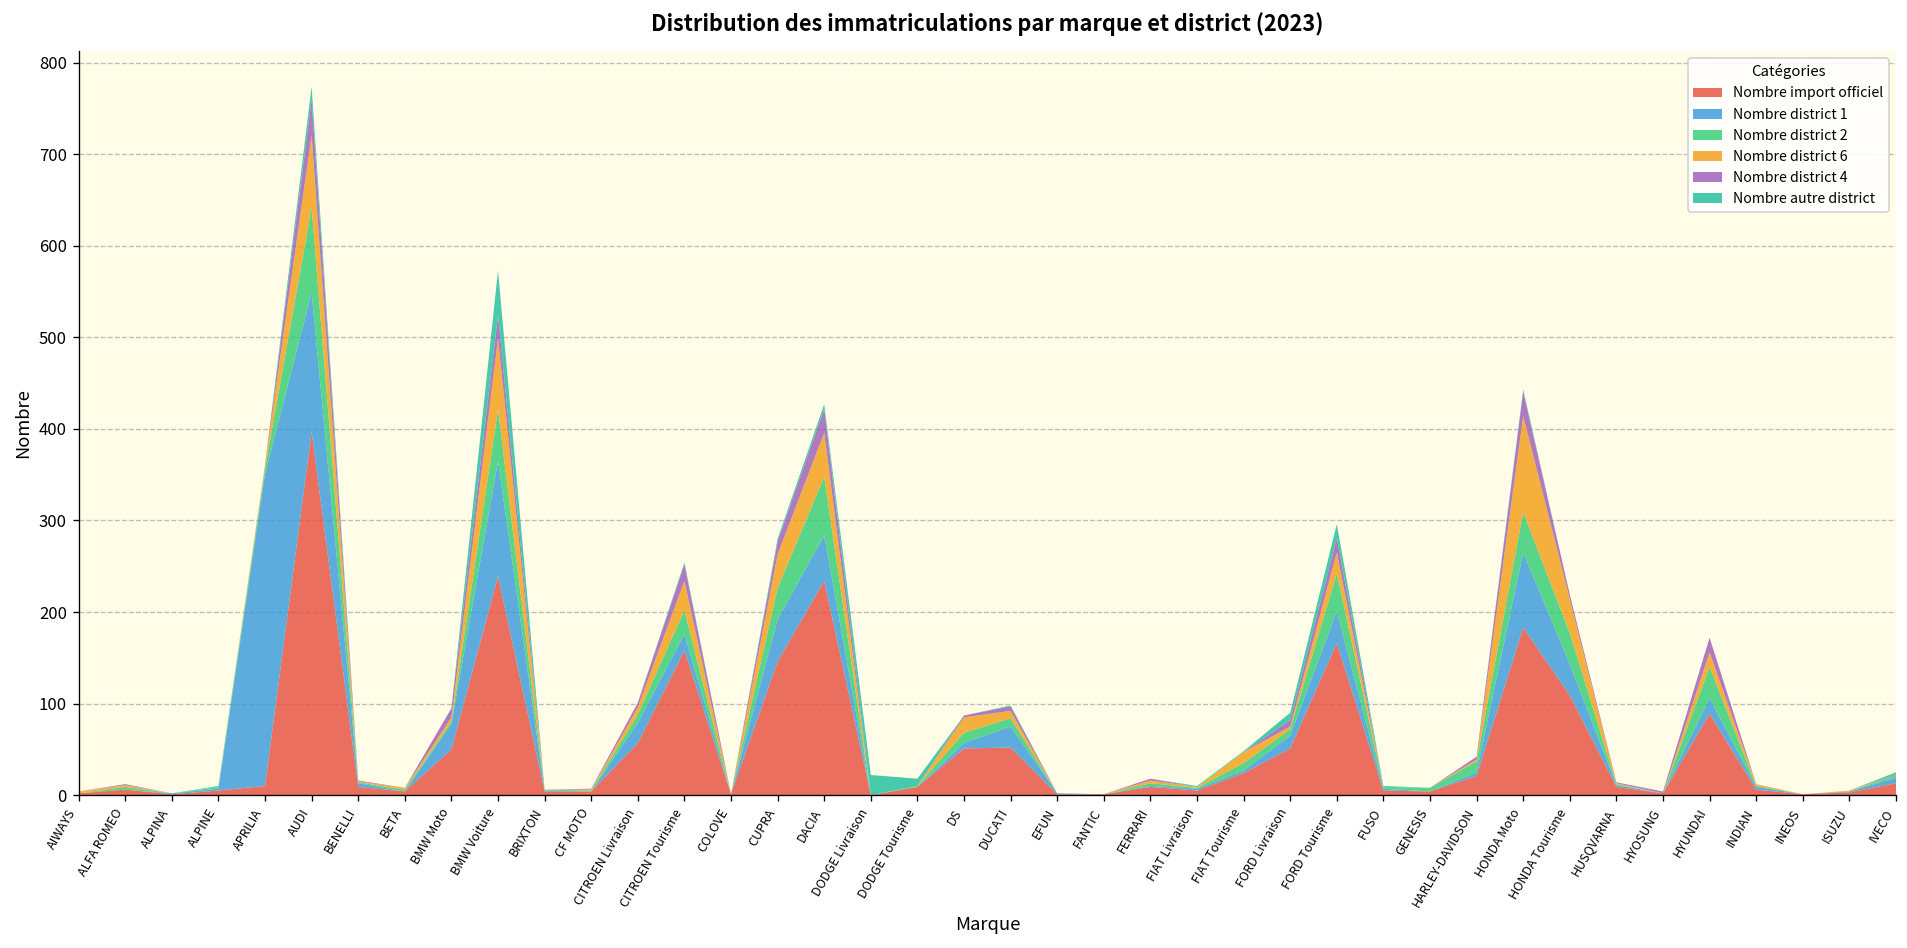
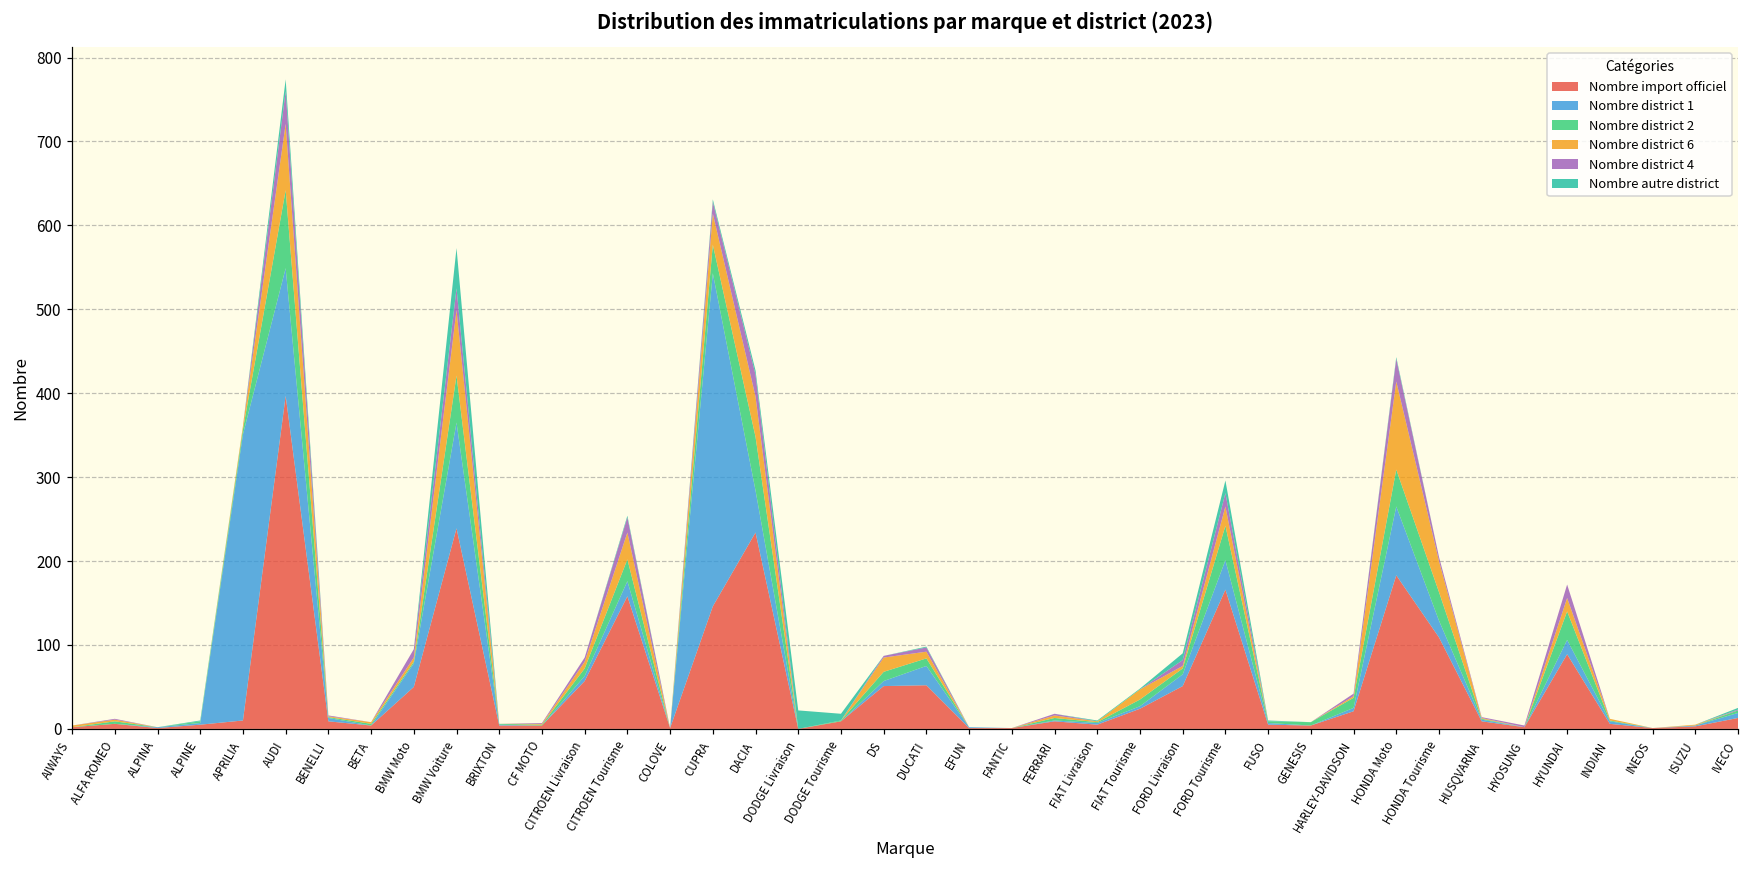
Nombre district 1, CITROEN Livraison: 20 -> 10
Nombre district 1, CUPRA: 50 -> 400
Nombre district 1, HONDA Tourisme: 30 -> 20
